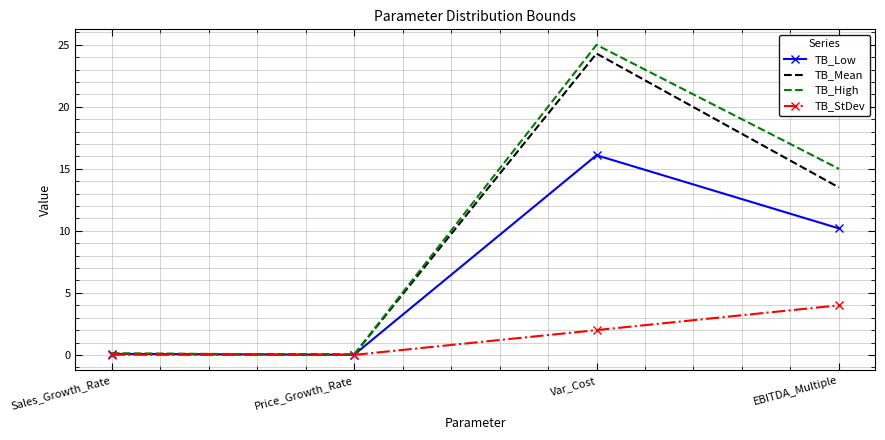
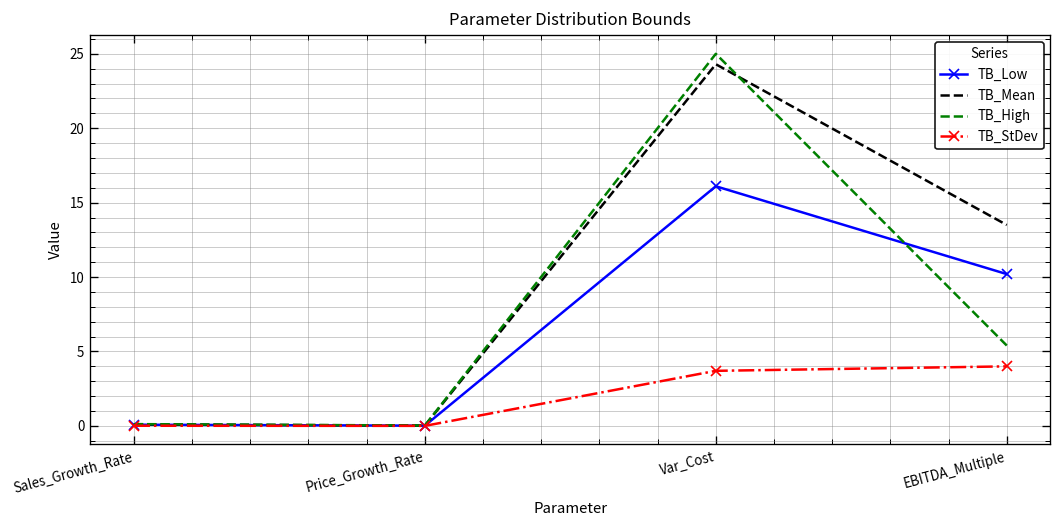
TB_StDev, Var_Cost: 2.0 -> 3.7
TB_High, EBITDA_Multiple: 15.0 -> 5.4
